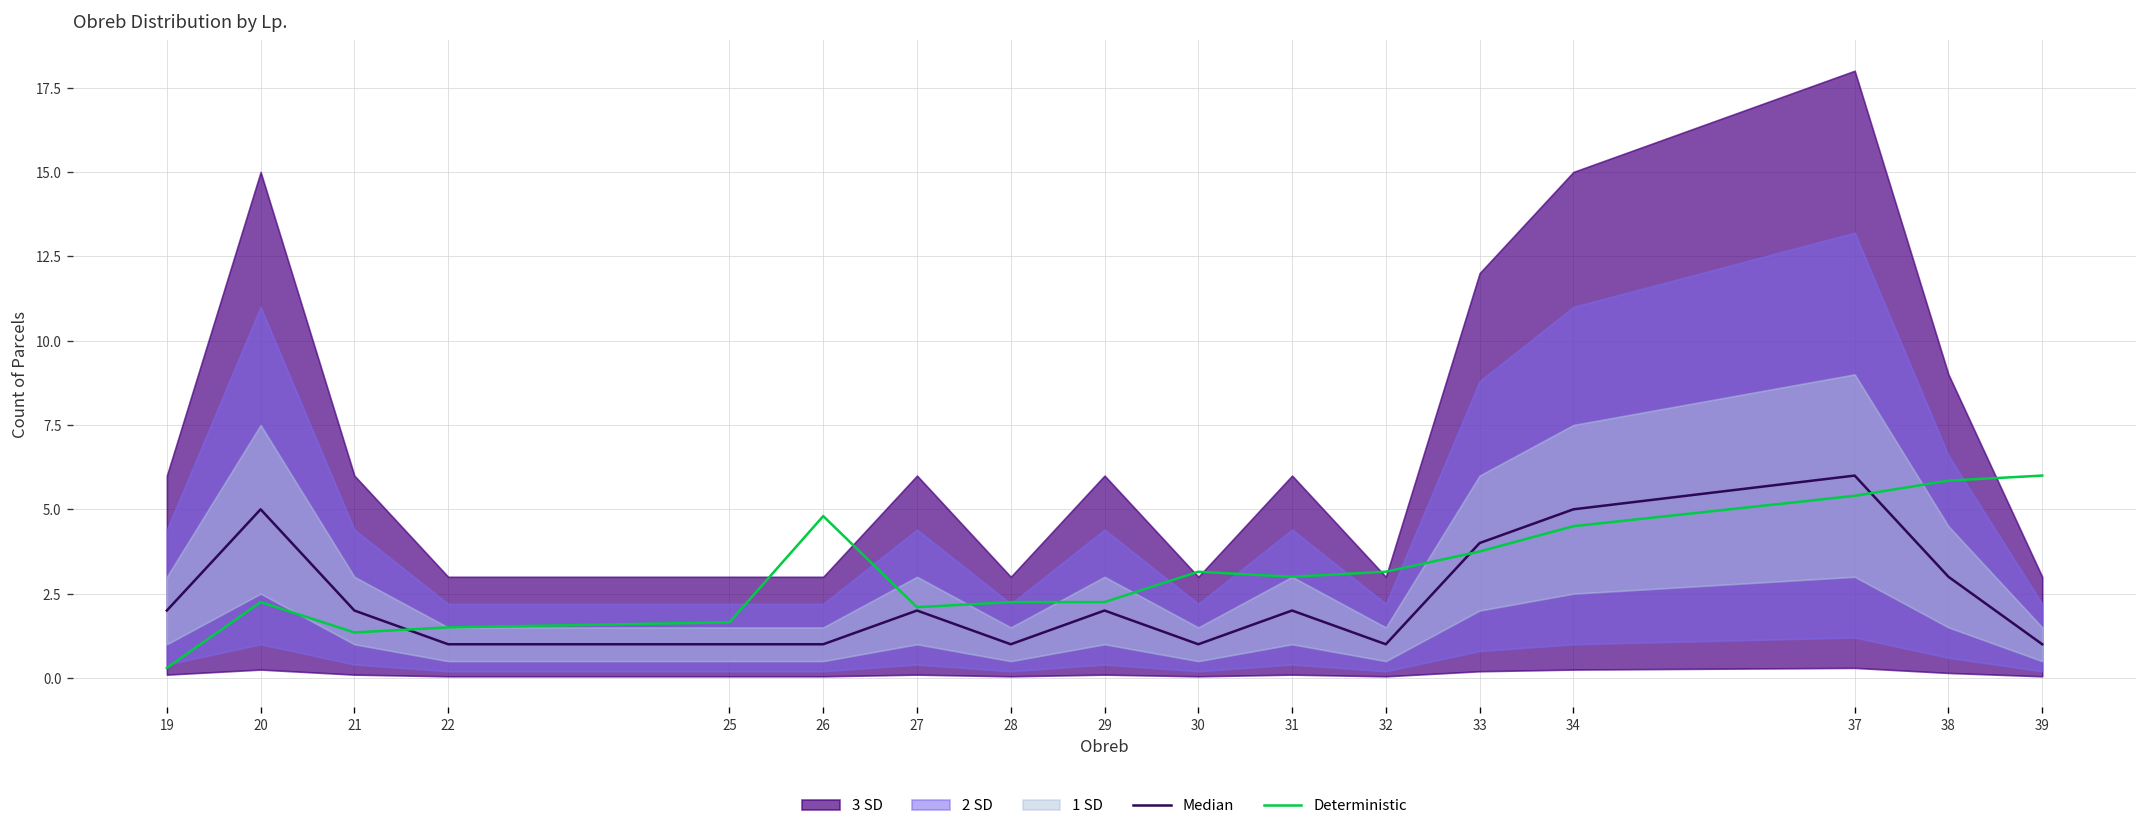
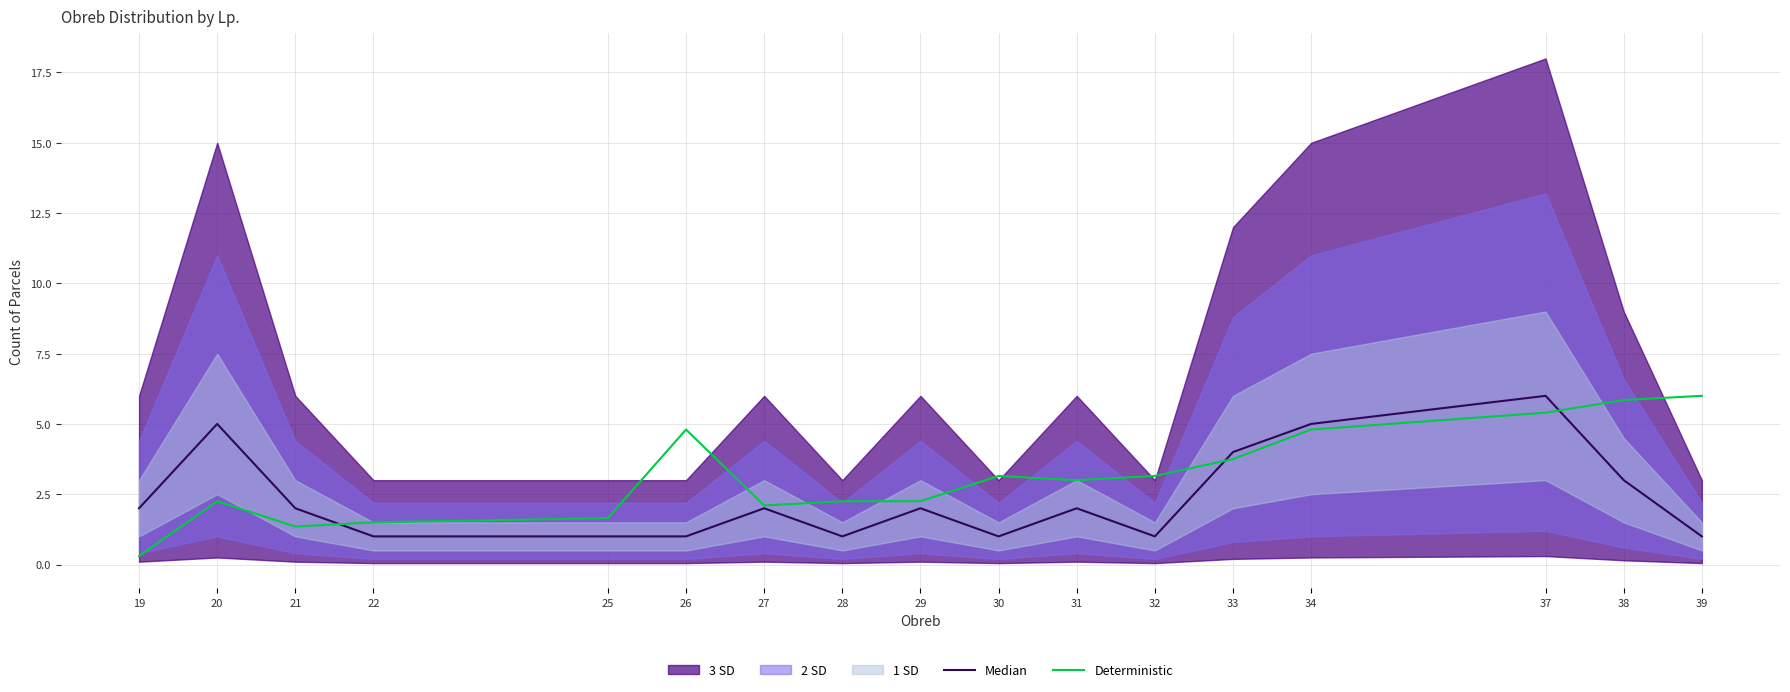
Deterministic, 34: 4.5 -> 4.8
